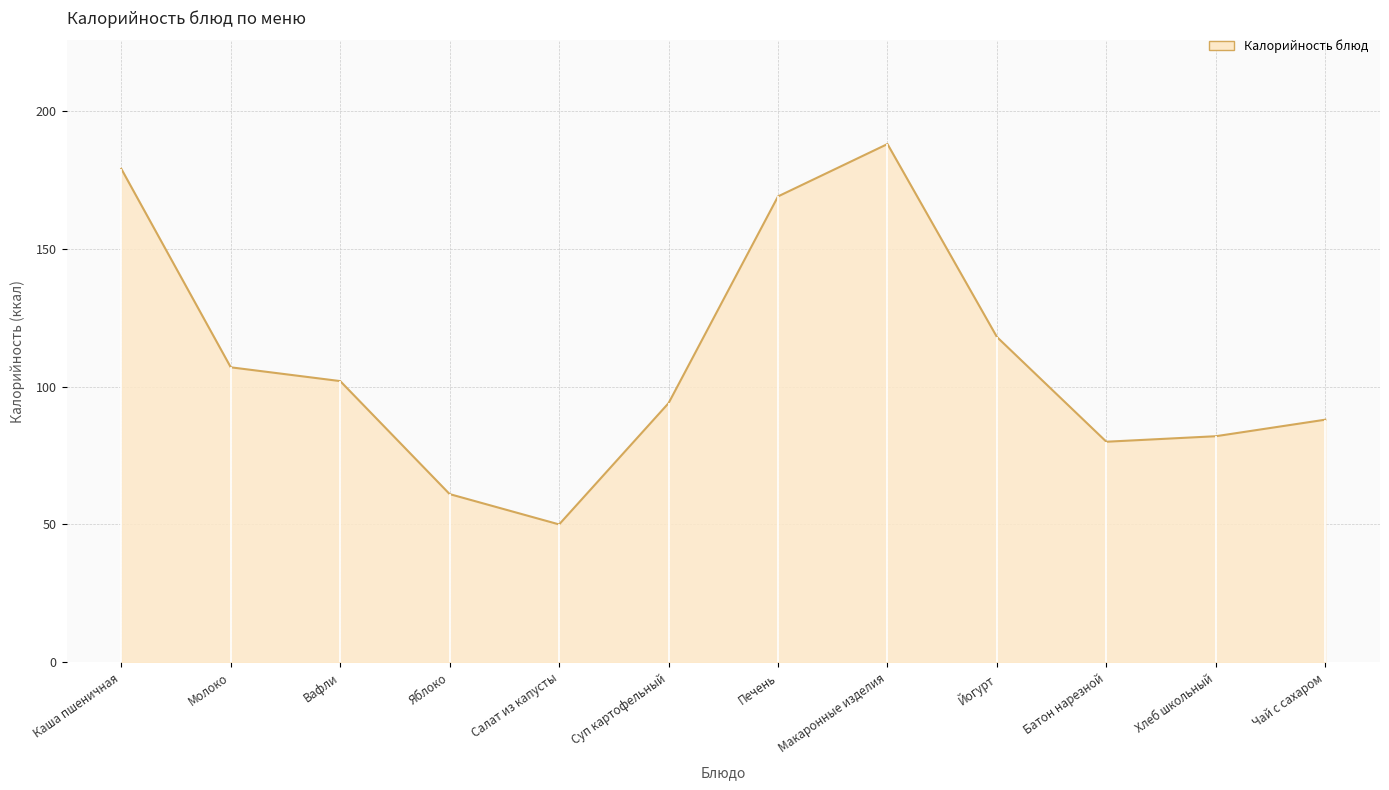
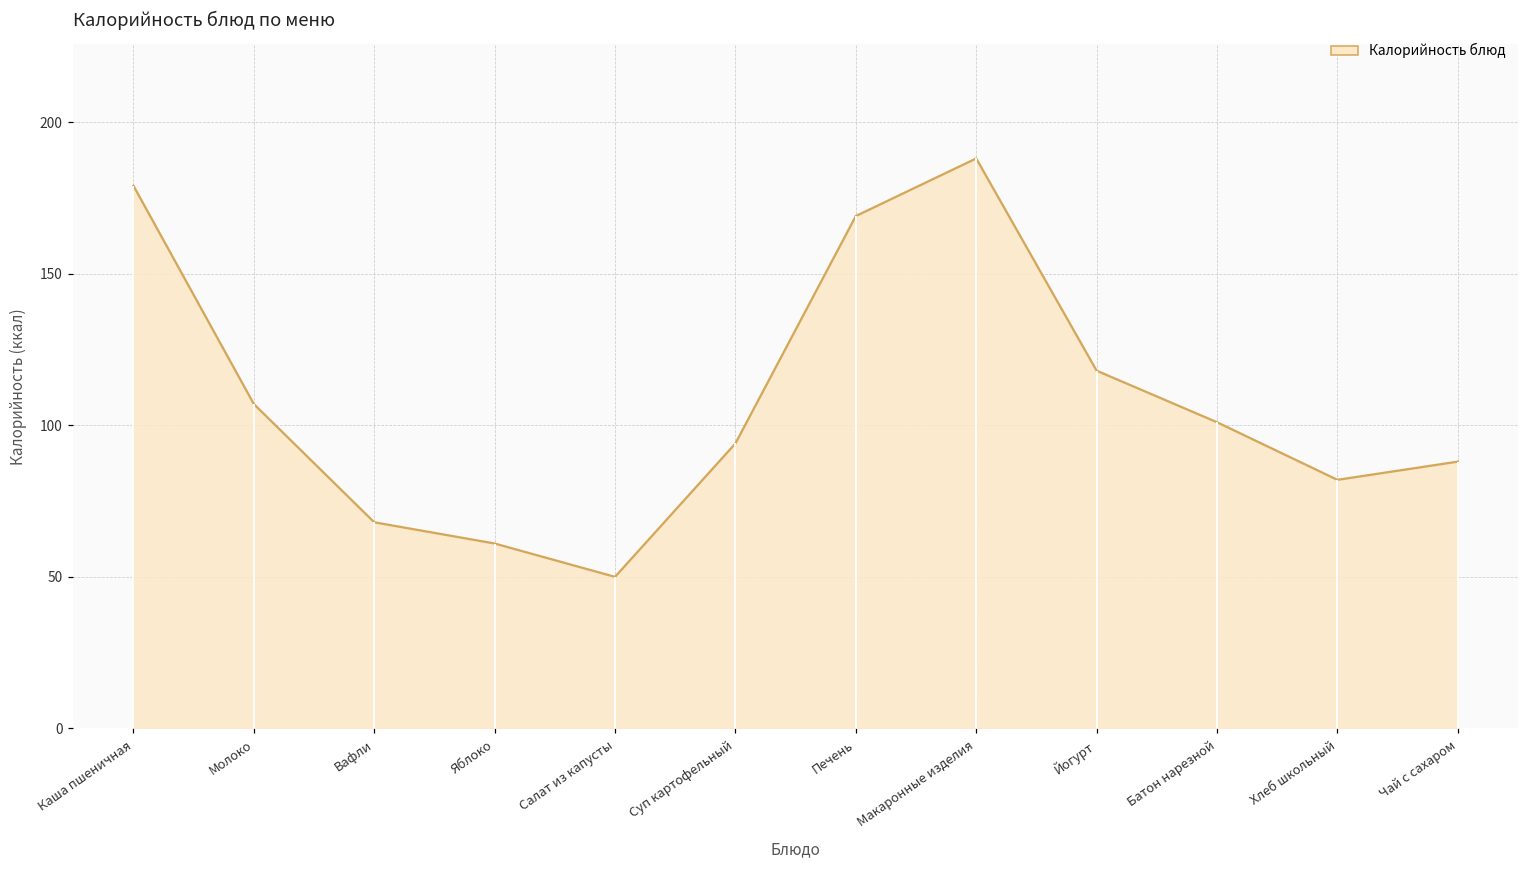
Вафли: 102 -> 68
Батон нарезной: 80 -> 101
